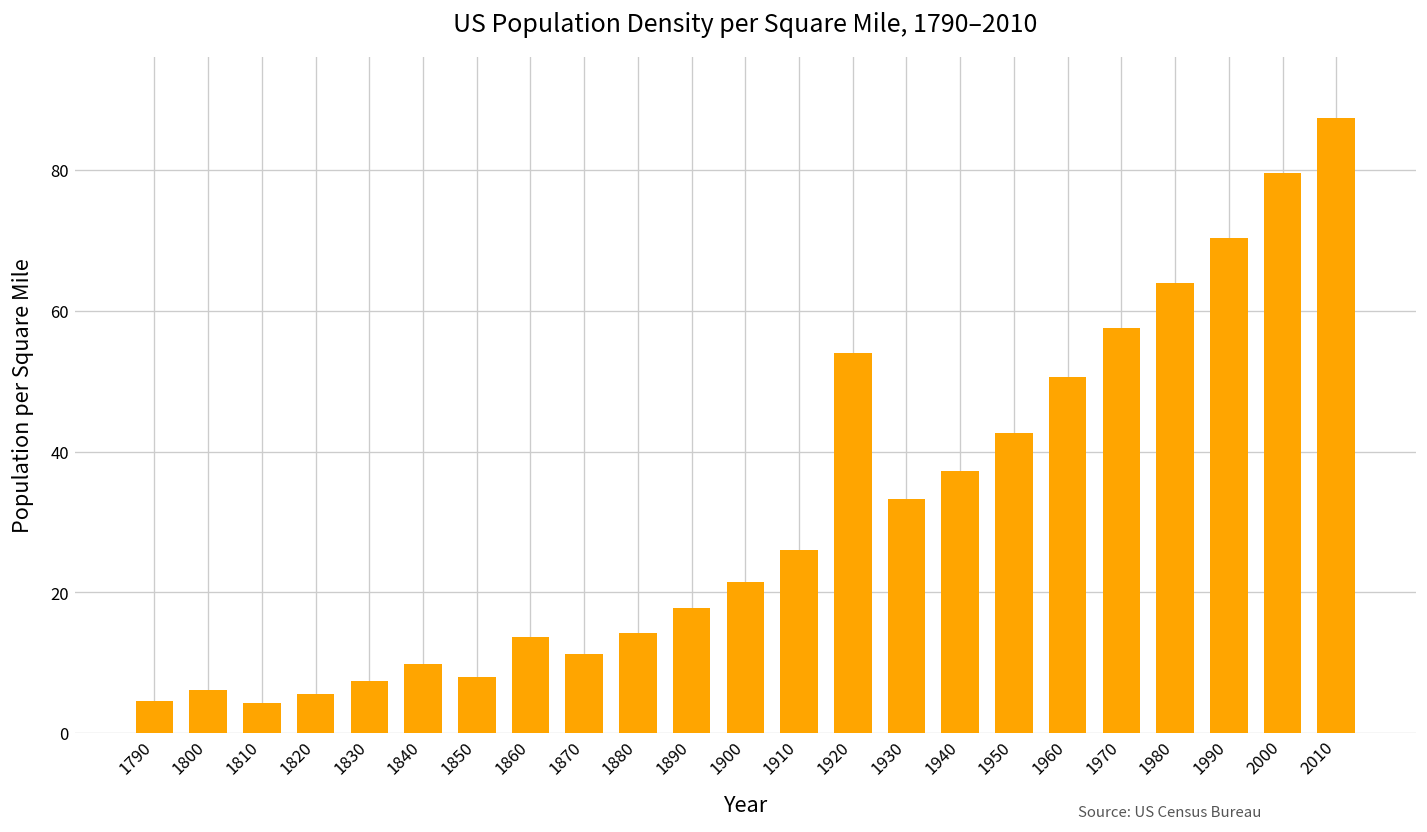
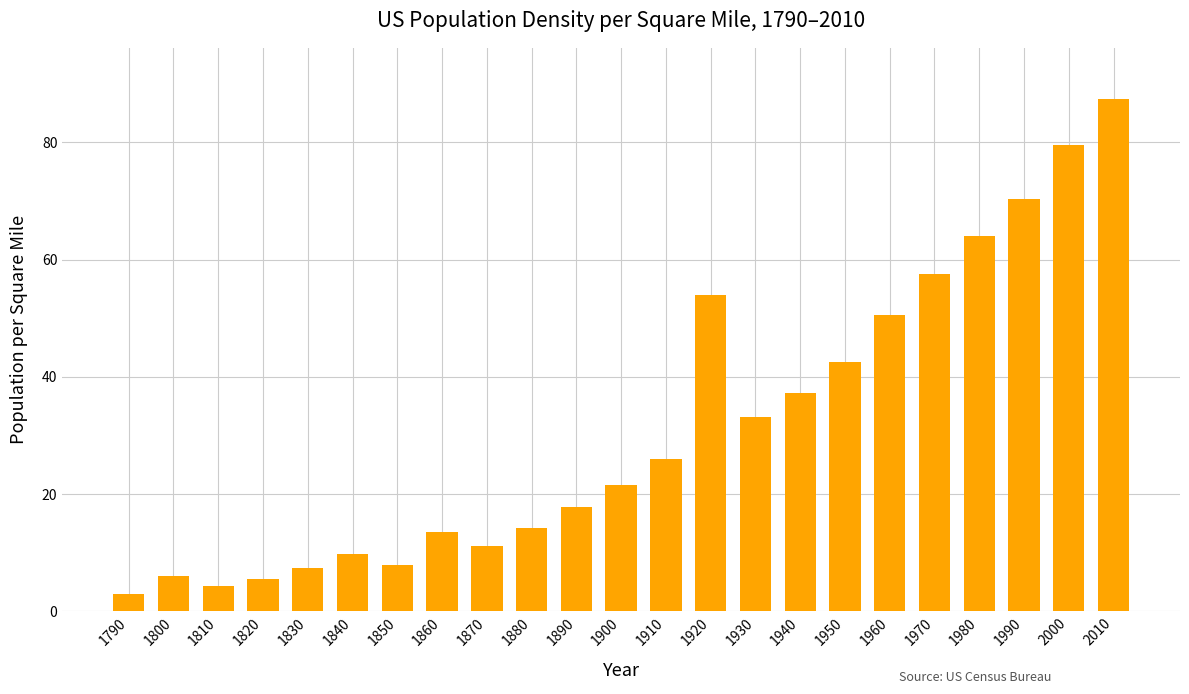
1790: 5 -> 3
